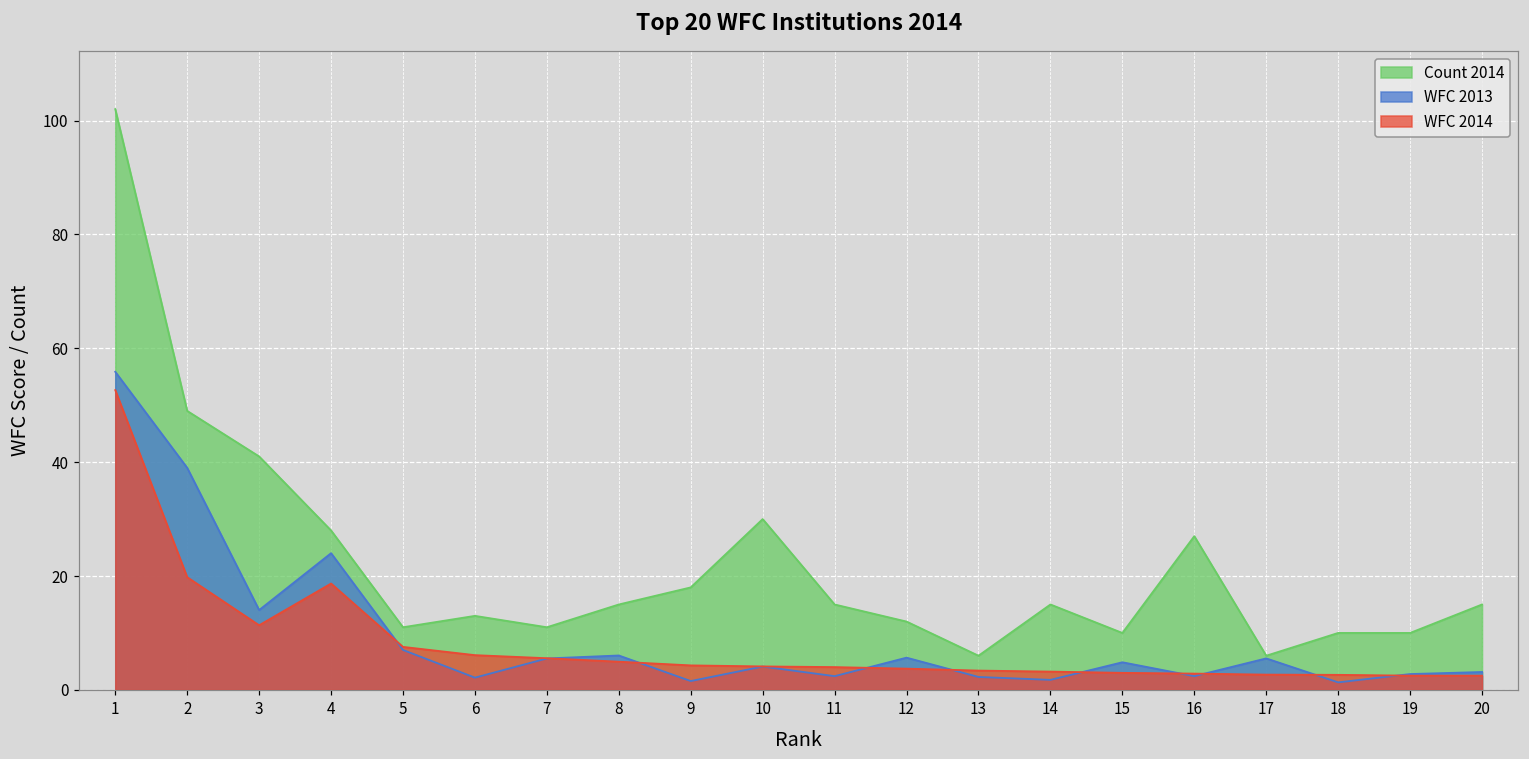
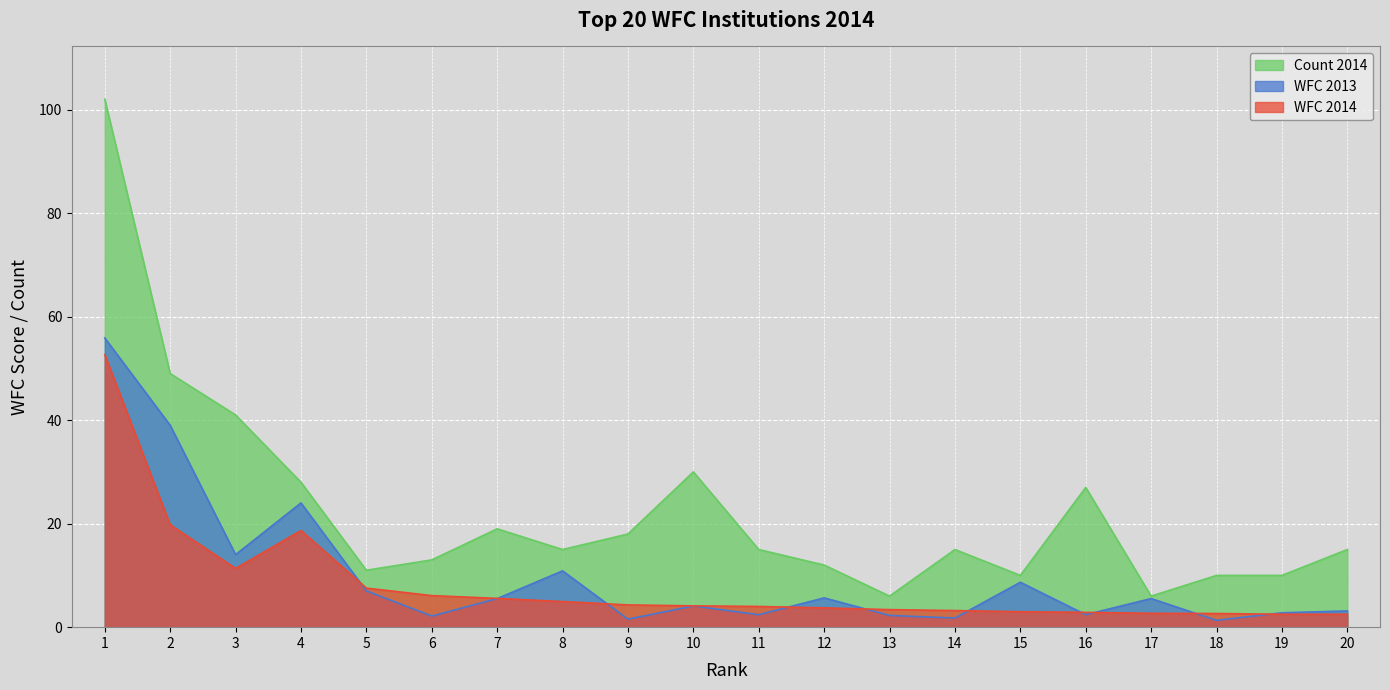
Count 2014, 7: 11 -> 19
WFC 2013, 8: 6 -> 11
WFC 2013, 15: 5 -> 9
